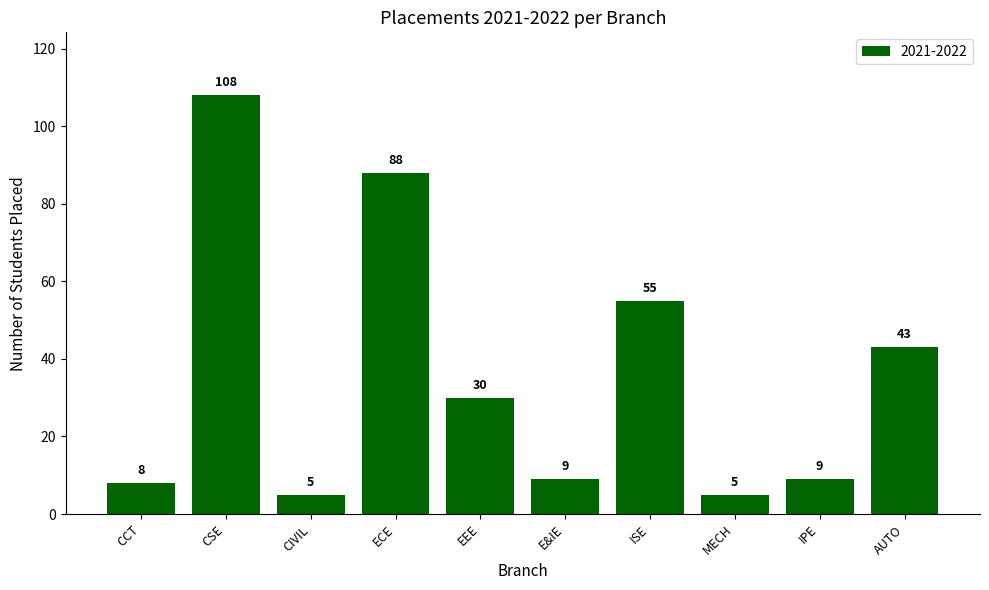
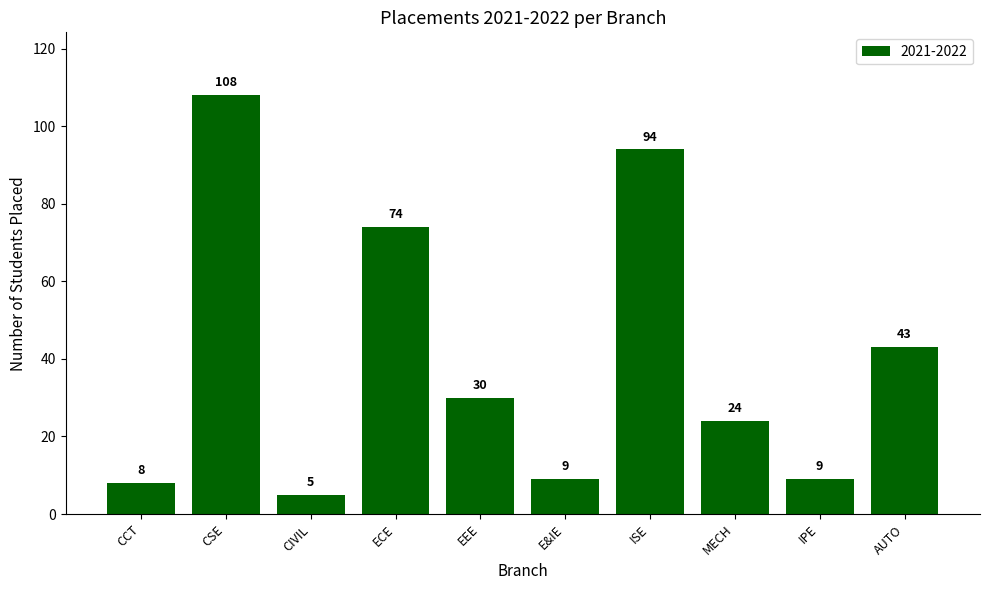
ECE: 88 -> 74
ISE: 55 -> 94
MECH: 5 -> 24
